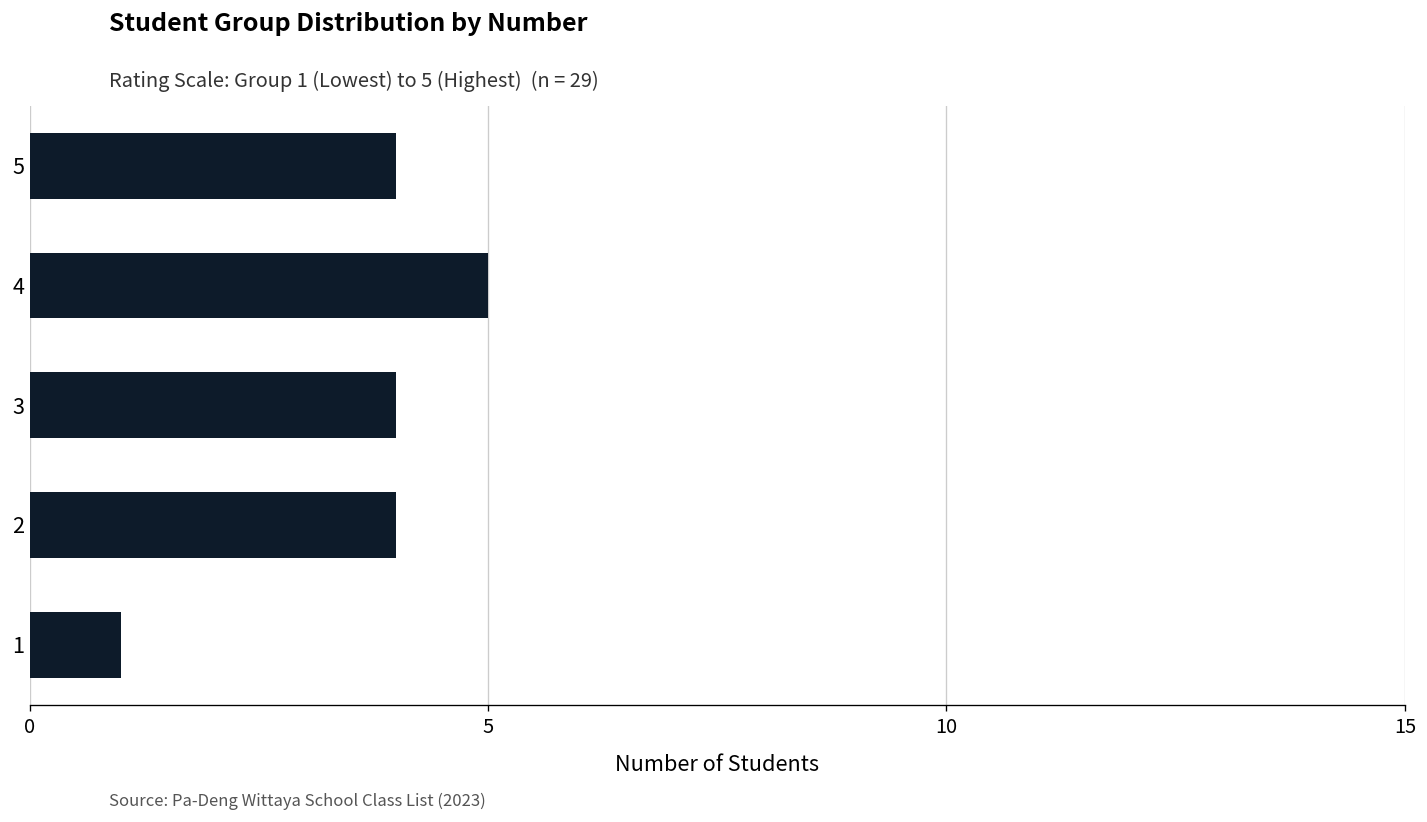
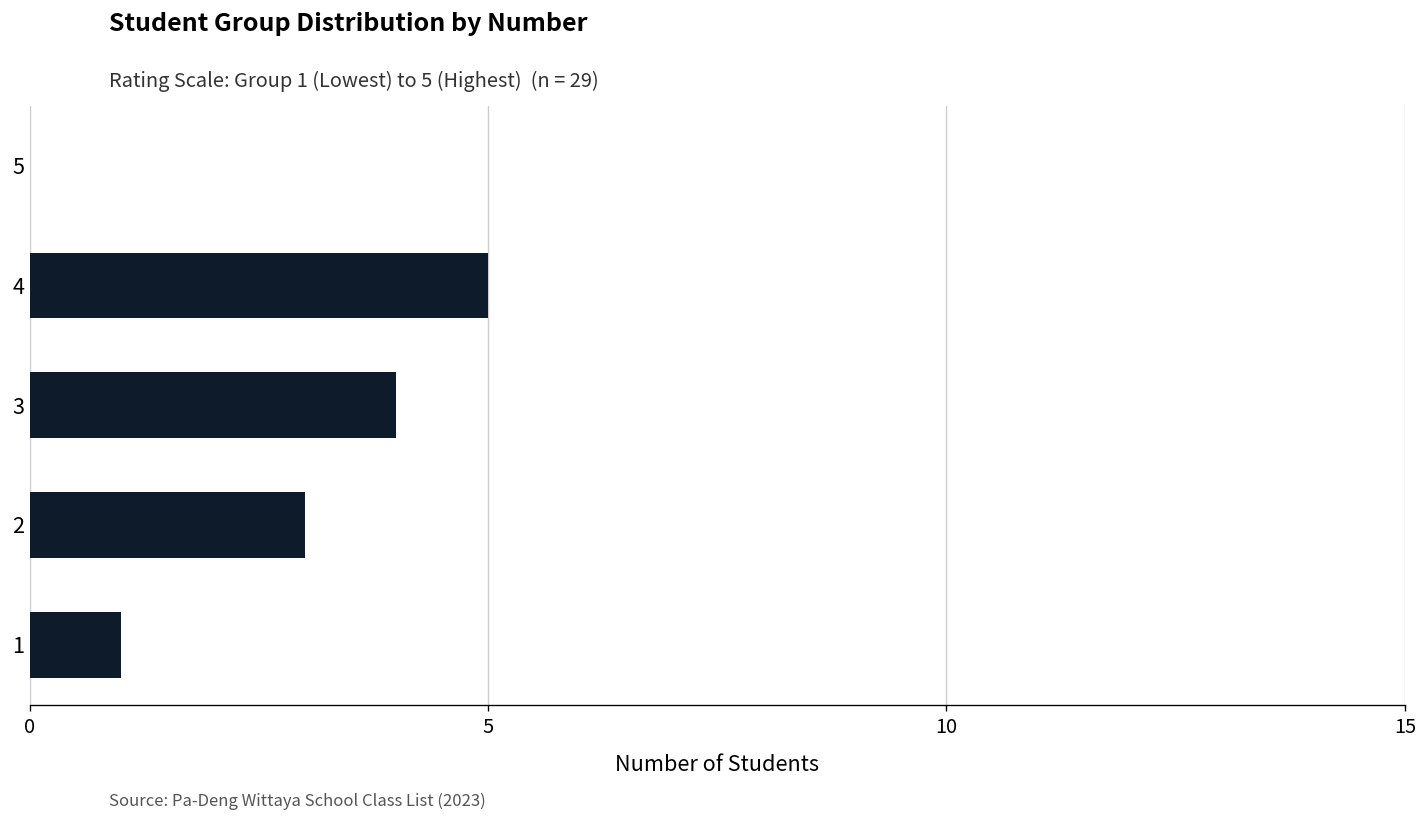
5: 4 -> 0
2: 4 -> 3
